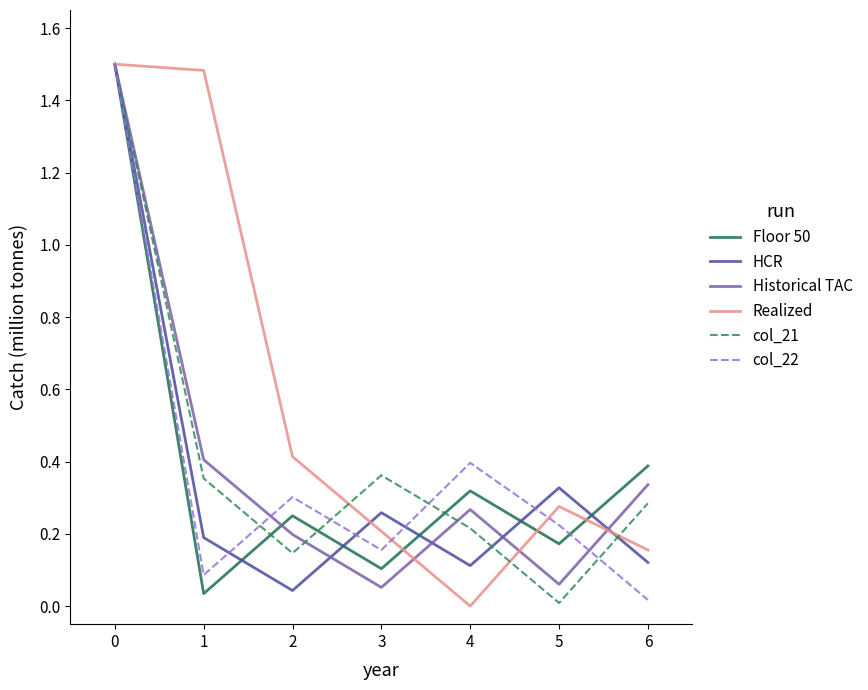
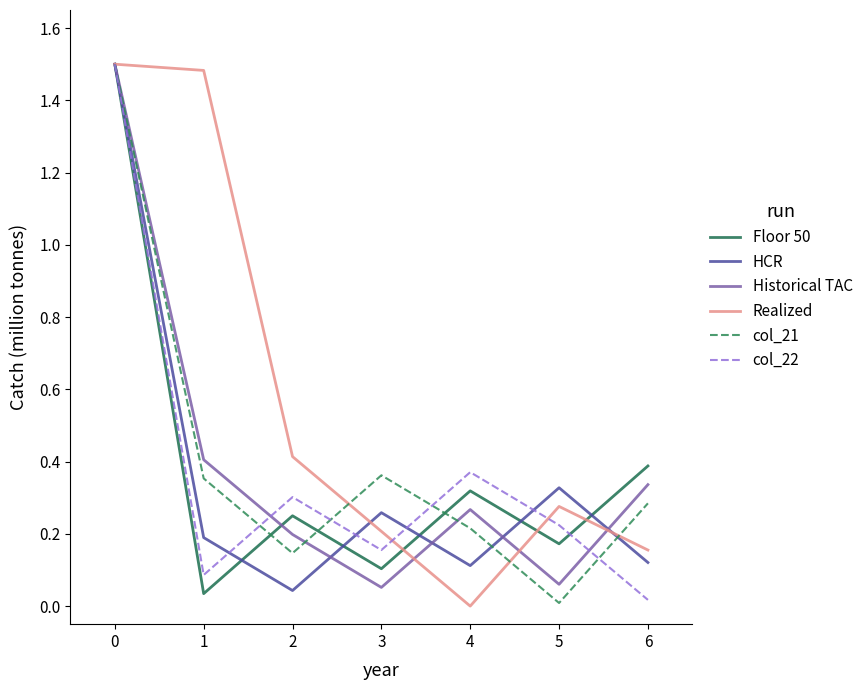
col_22, 4: 0.40 -> 0.37
